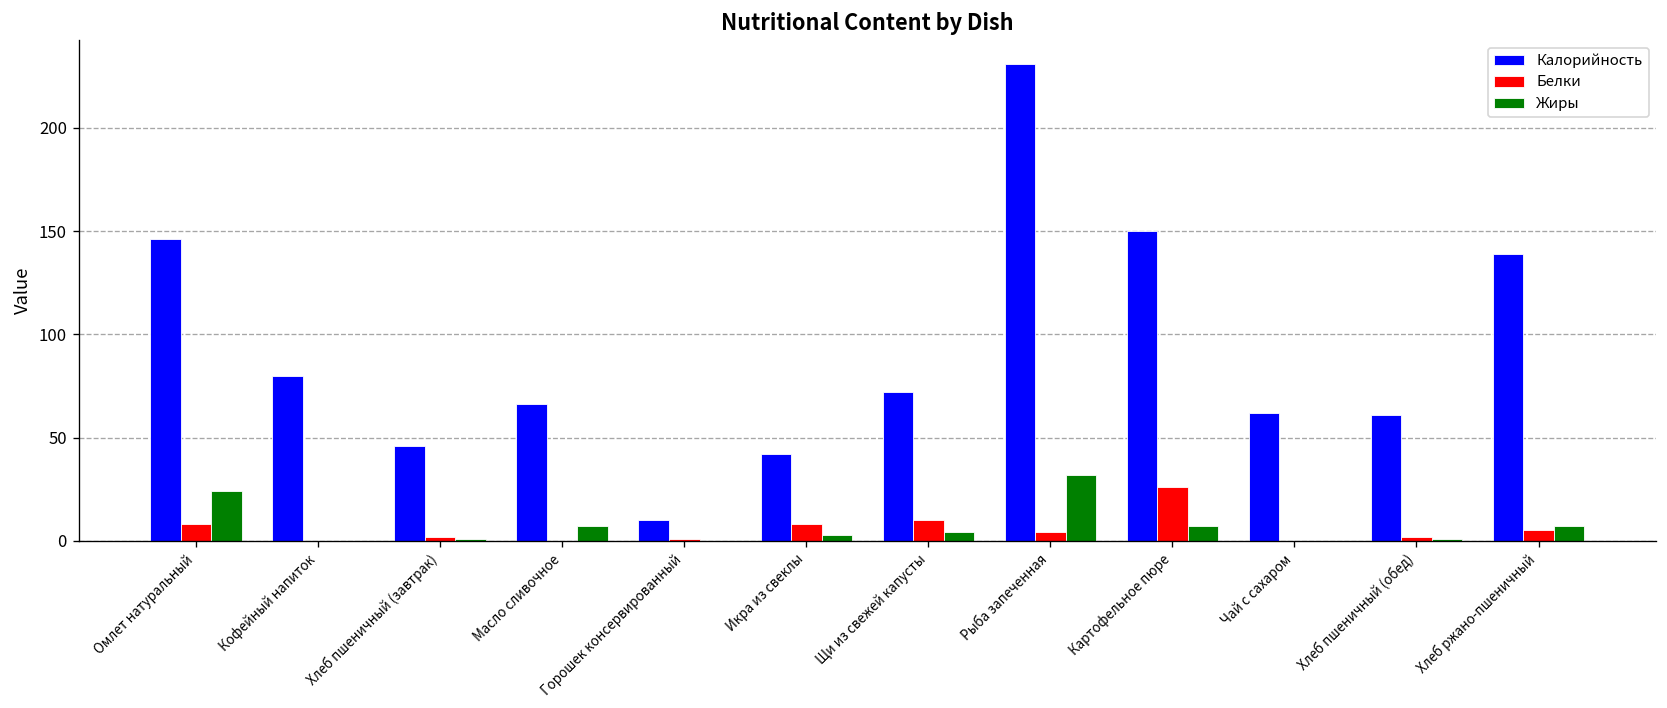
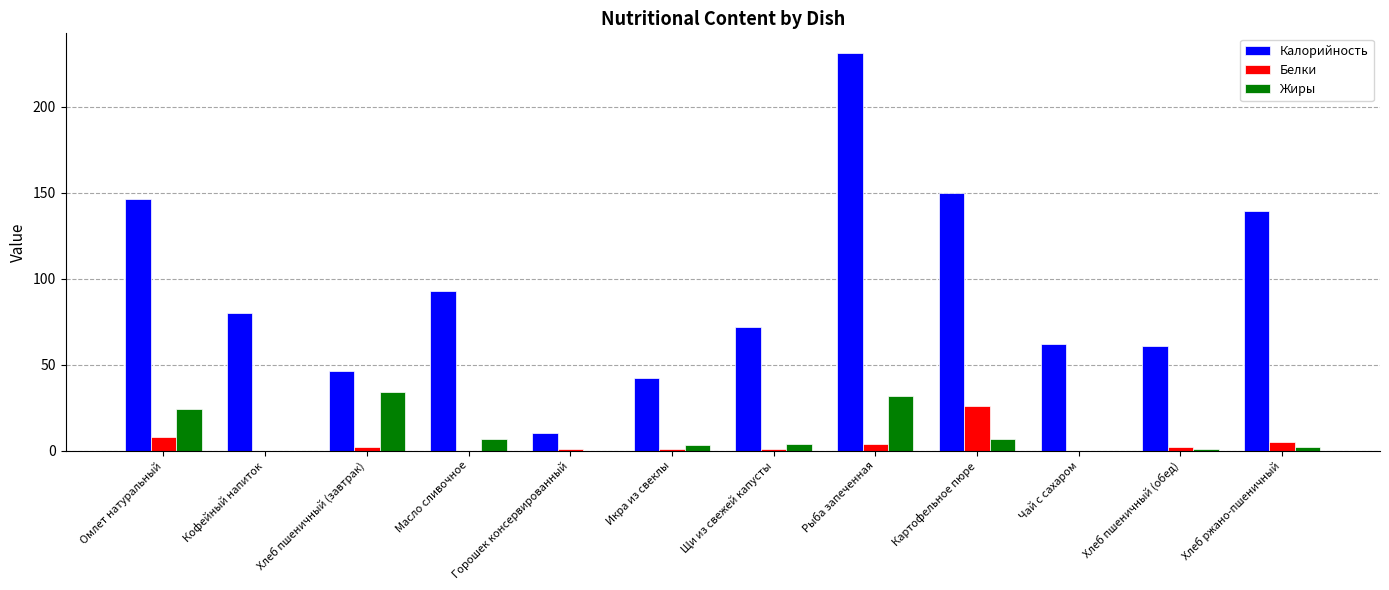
Жиры, Хлеб пшеничный (завтрак): 1 -> 34
Калорийность, Масло сливочное: 66 -> 93
Белки, Икра из свеклы: 8 -> 1
Белки, Щи из свежей капусты: 10 -> 1
Жиры, Хлеб ржано-пшеничный: 7 -> 2
